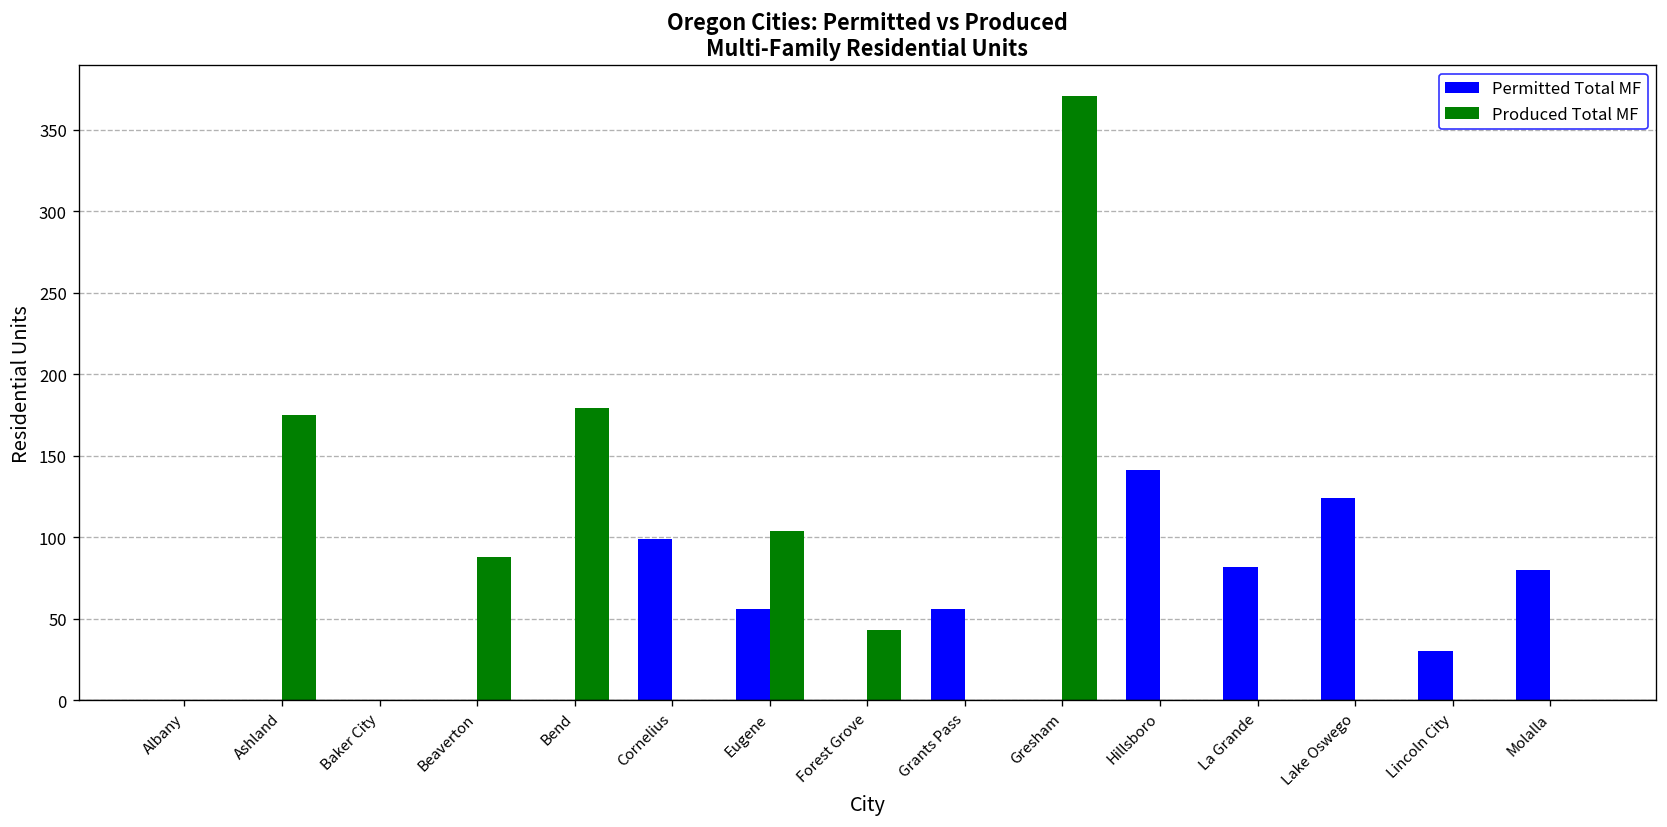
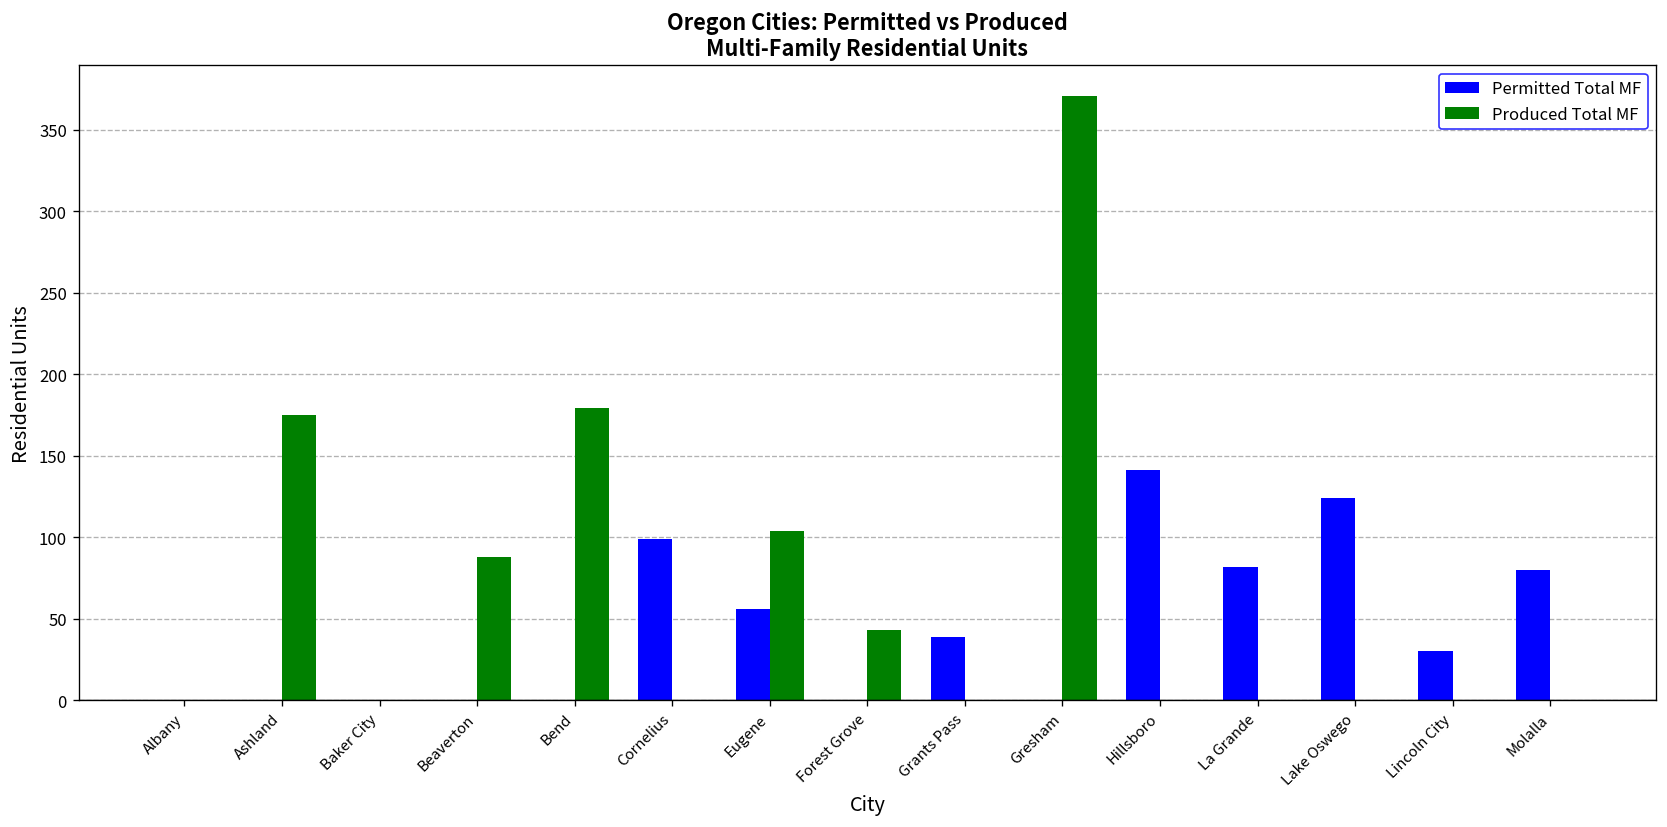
Permitted Total MF, Grants Pass: 56 -> 39
